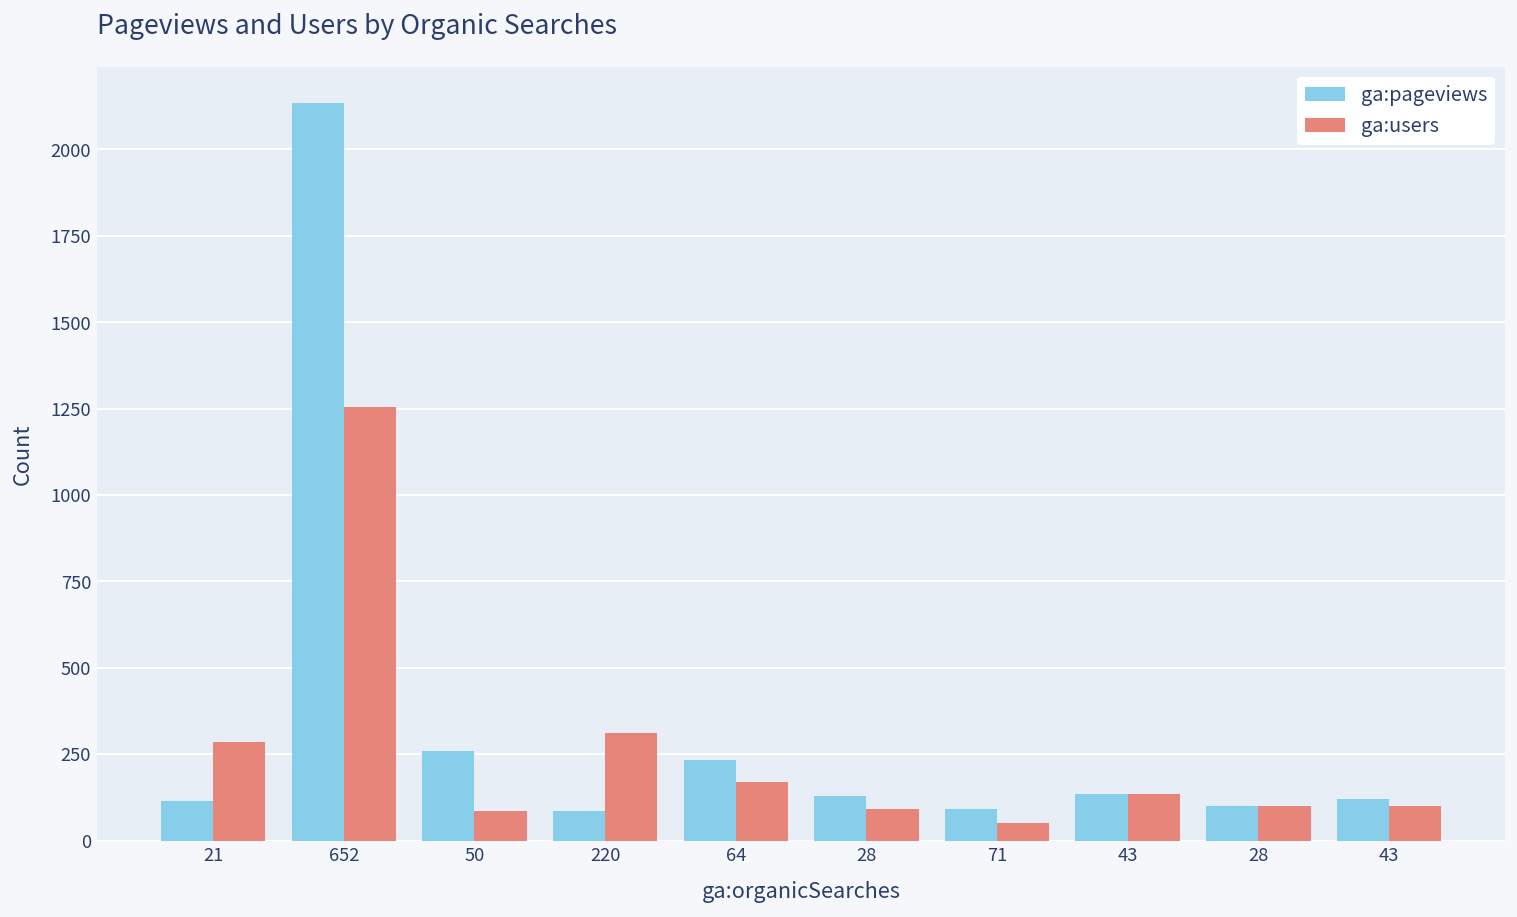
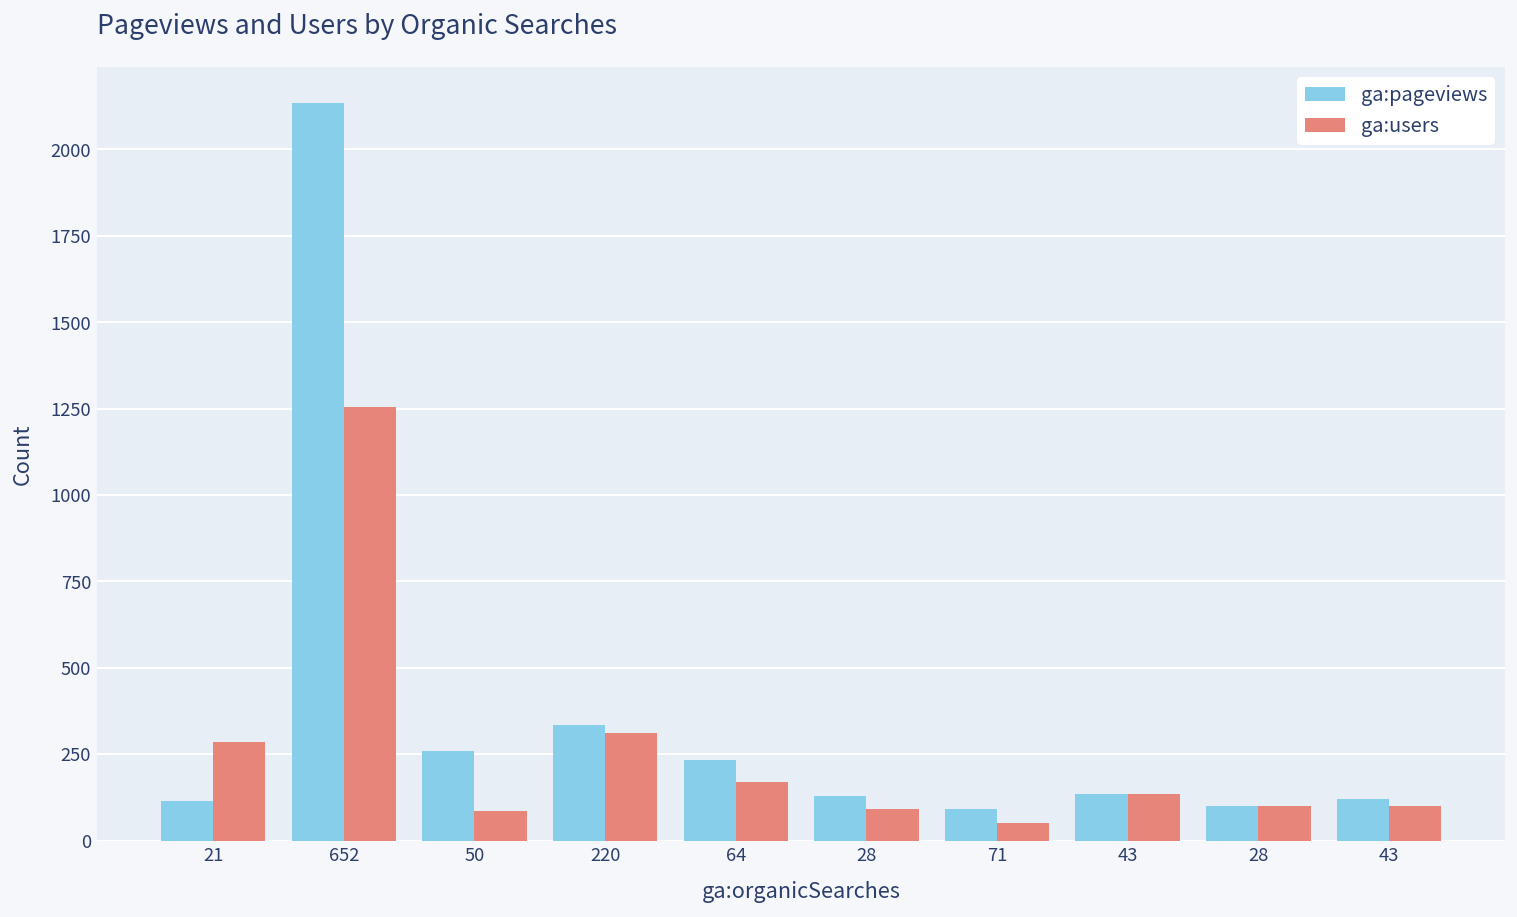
ga:pageviews, 220: 80 -> 330
